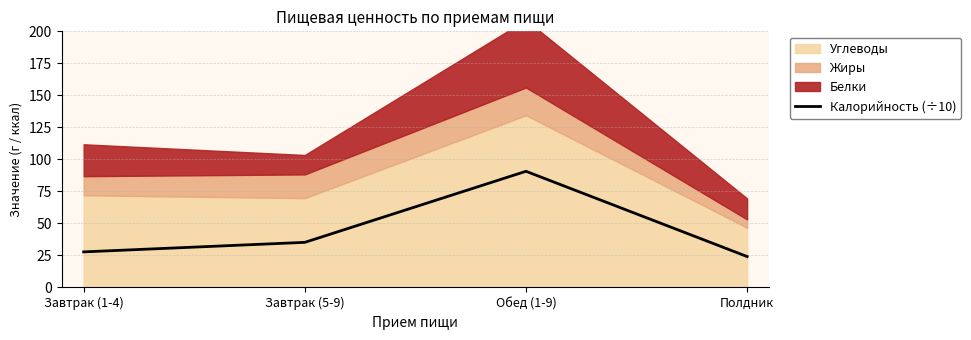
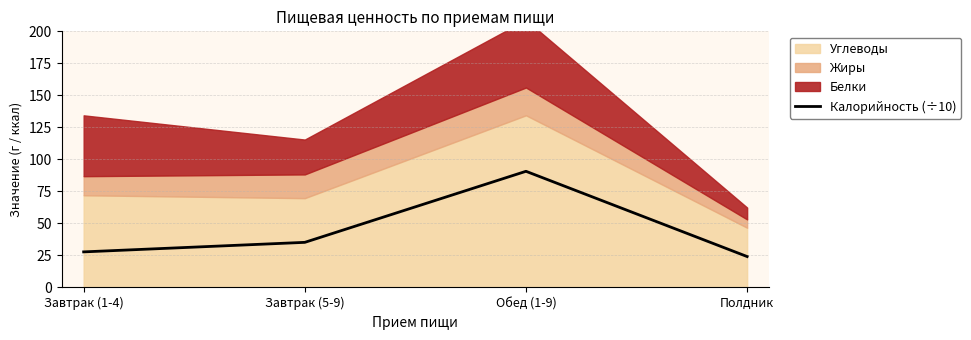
Белки, Завтрак (1-4): 25 -> 48
Белки, Завтрак (5-9): 15 -> 27
Белки, Полдник: 16 -> 9
